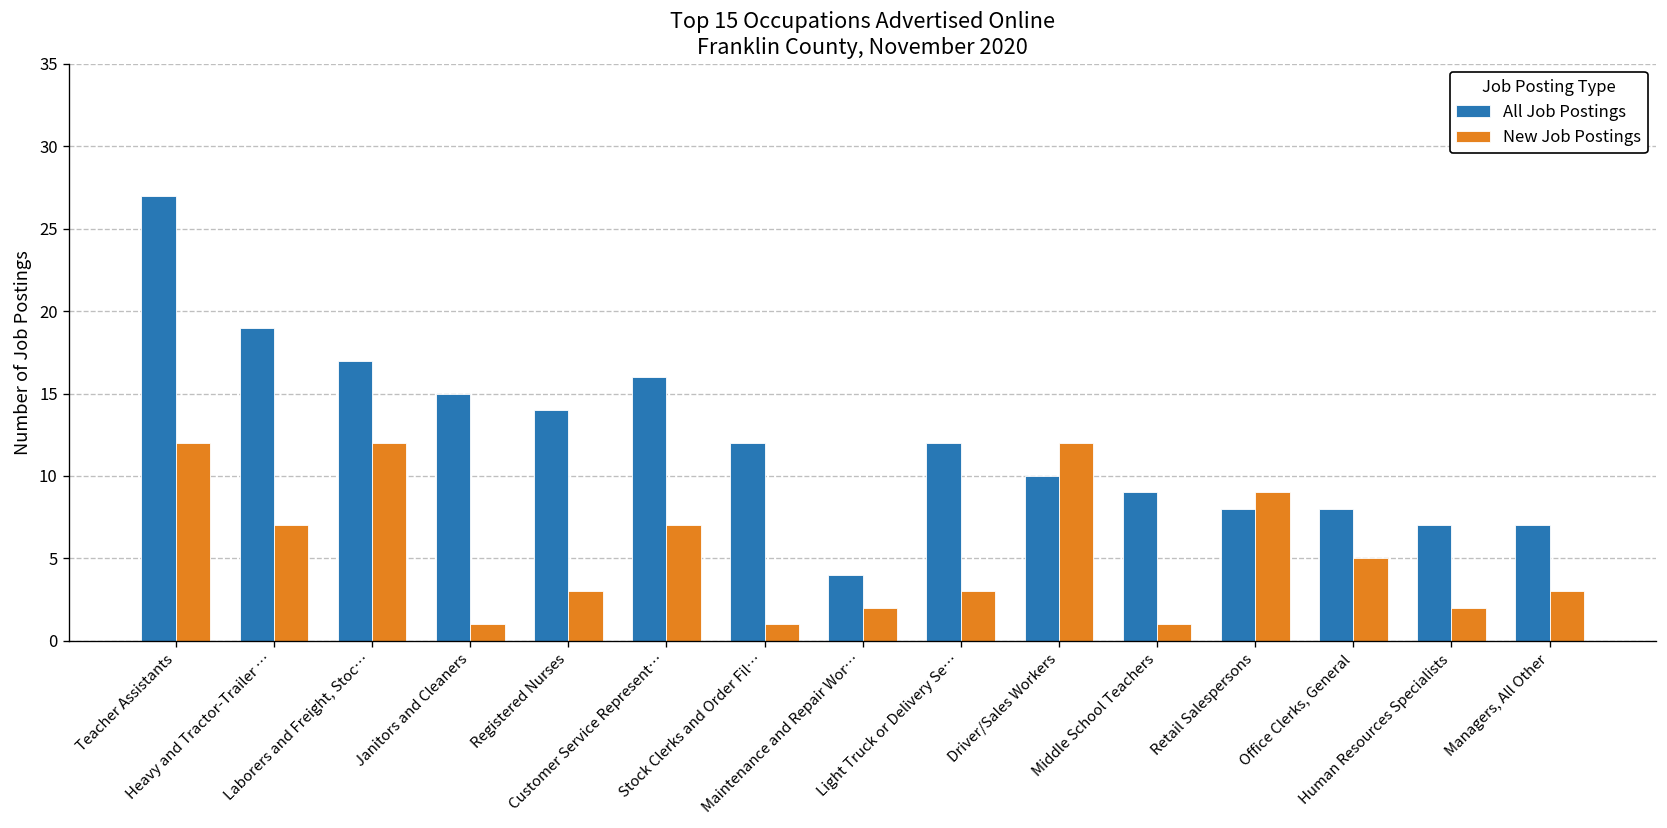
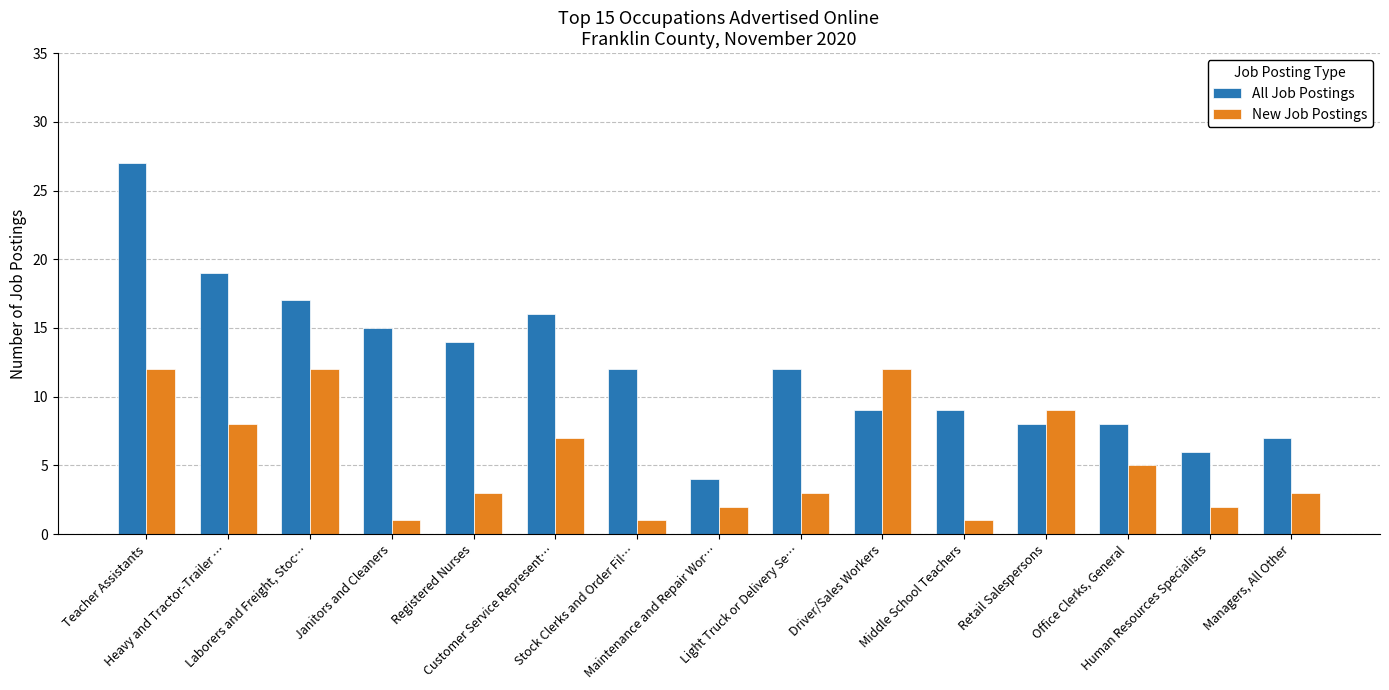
New Job Postings, Heavy and Tractor-Trailer …: 7 -> 8
All Job Postings, Driver/Sales Workers: 10 -> 9
All Job Postings, Human Resources Specialists: 7 -> 6
